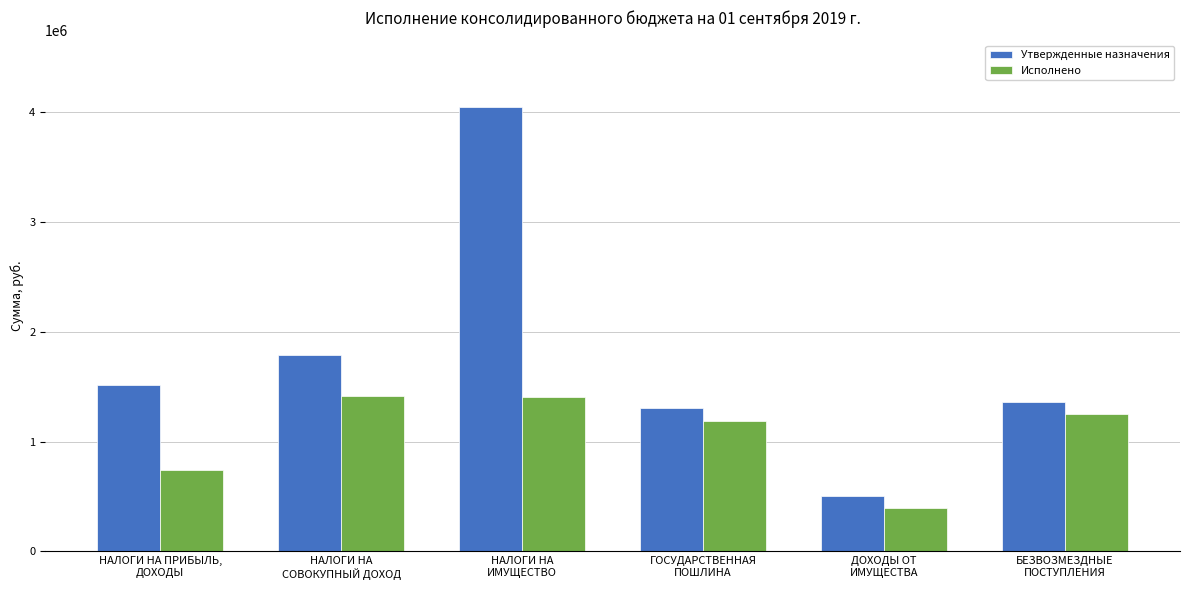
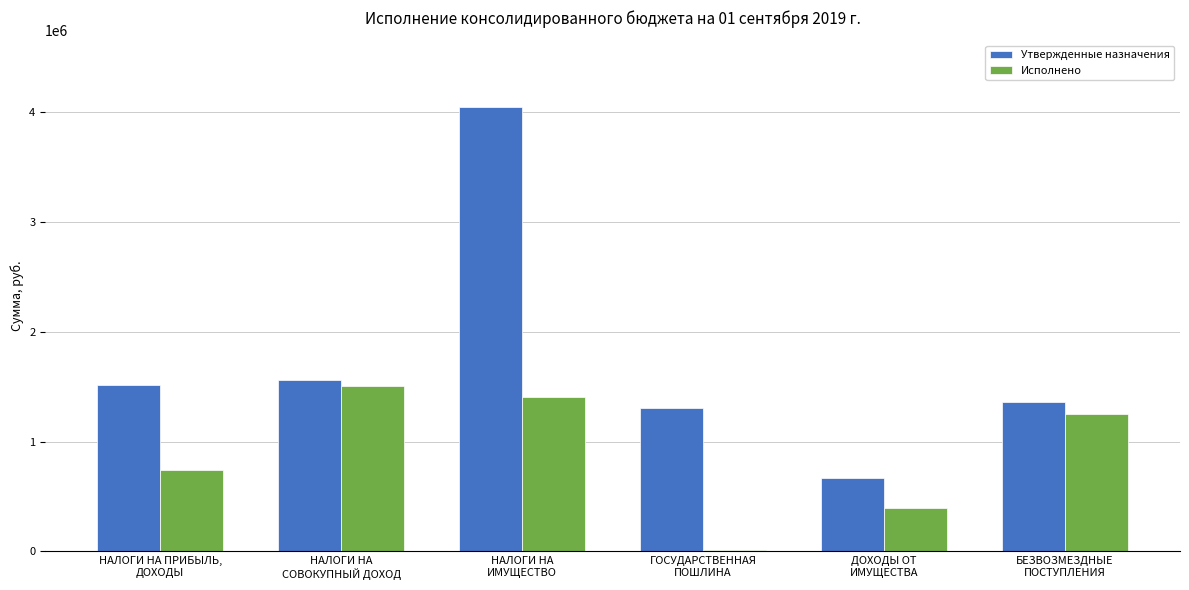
Утвержденные назначения, НАЛОГИ НА СОВОКУПНЫЙ ДОХОД: 1790000 -> 1560000
Исполнено, НАЛОГИ НА СОВОКУПНЫЙ ДОХОД: 1410000 -> 1500000
Исполнено, ГОСУДАРСТВЕННАЯ ПОШЛИНА: 1190000 -> 10000
Утвержденные назначения, ДОХОДЫ ОТ ИМУЩЕСТВА: 510000 -> 670000
